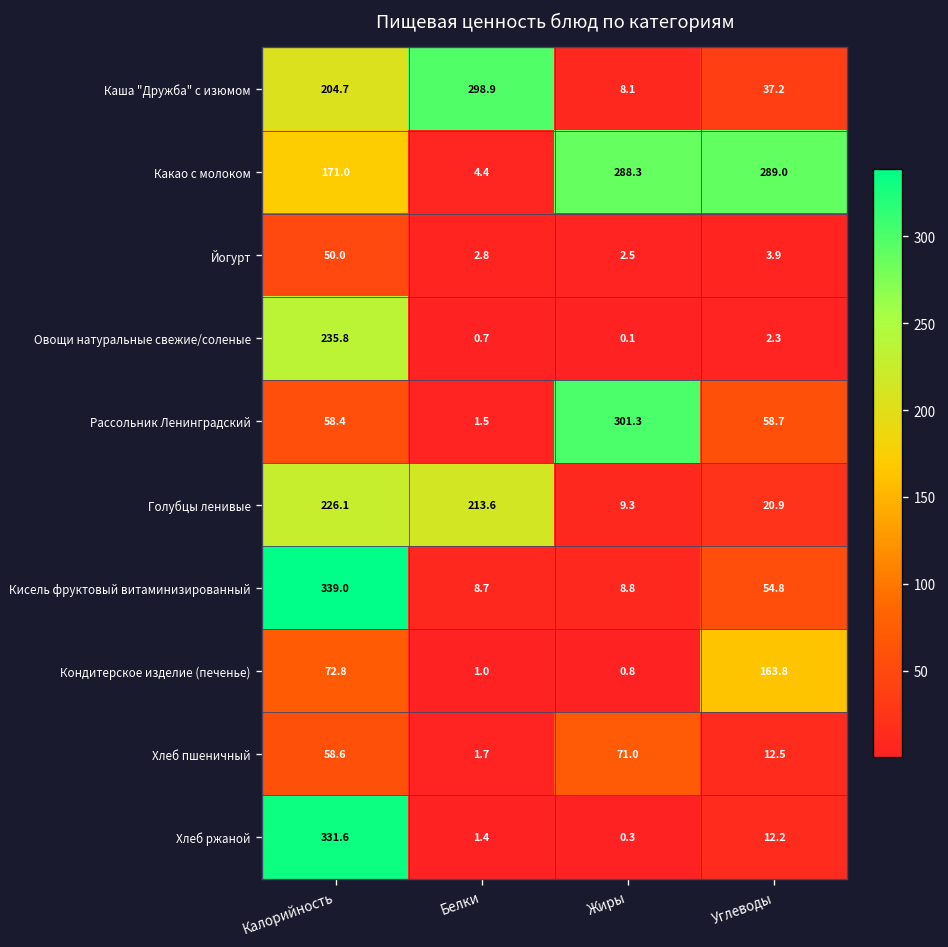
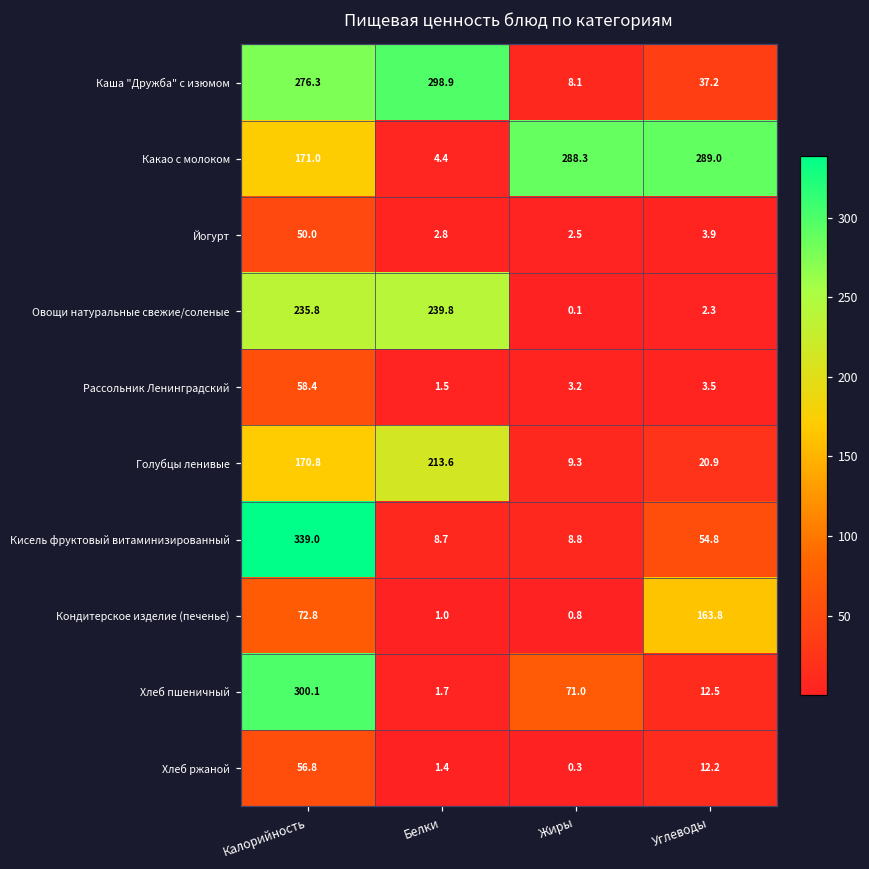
Каша "Дружба" с изюмом, Калорийность: 204.7 -> 276.3
Овощи натуральные свежие/соленые, Белки: 0.7 -> 239.8
Рассольник Ленинградский, Жиры: 301.3 -> 3.2
Рассольник Ленинградский, Углеводы: 58.7 -> 3.5
Голубцы ленивые, Калорийность: 226.1 -> 170.8
Хлеб пшеничный, Калорийность: 58.6 -> 300.1
Хлеб ржаной, Калорийность: 331.6 -> 56.8
